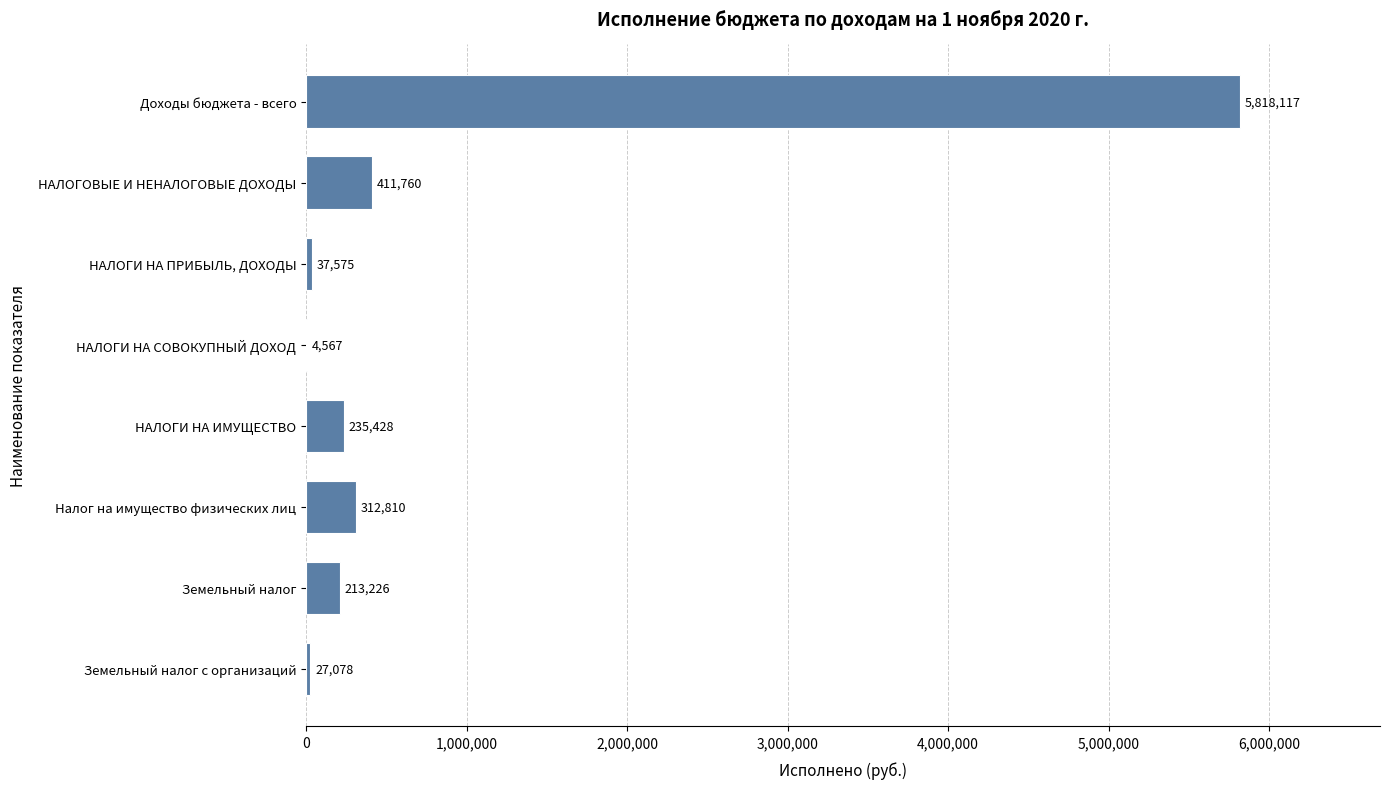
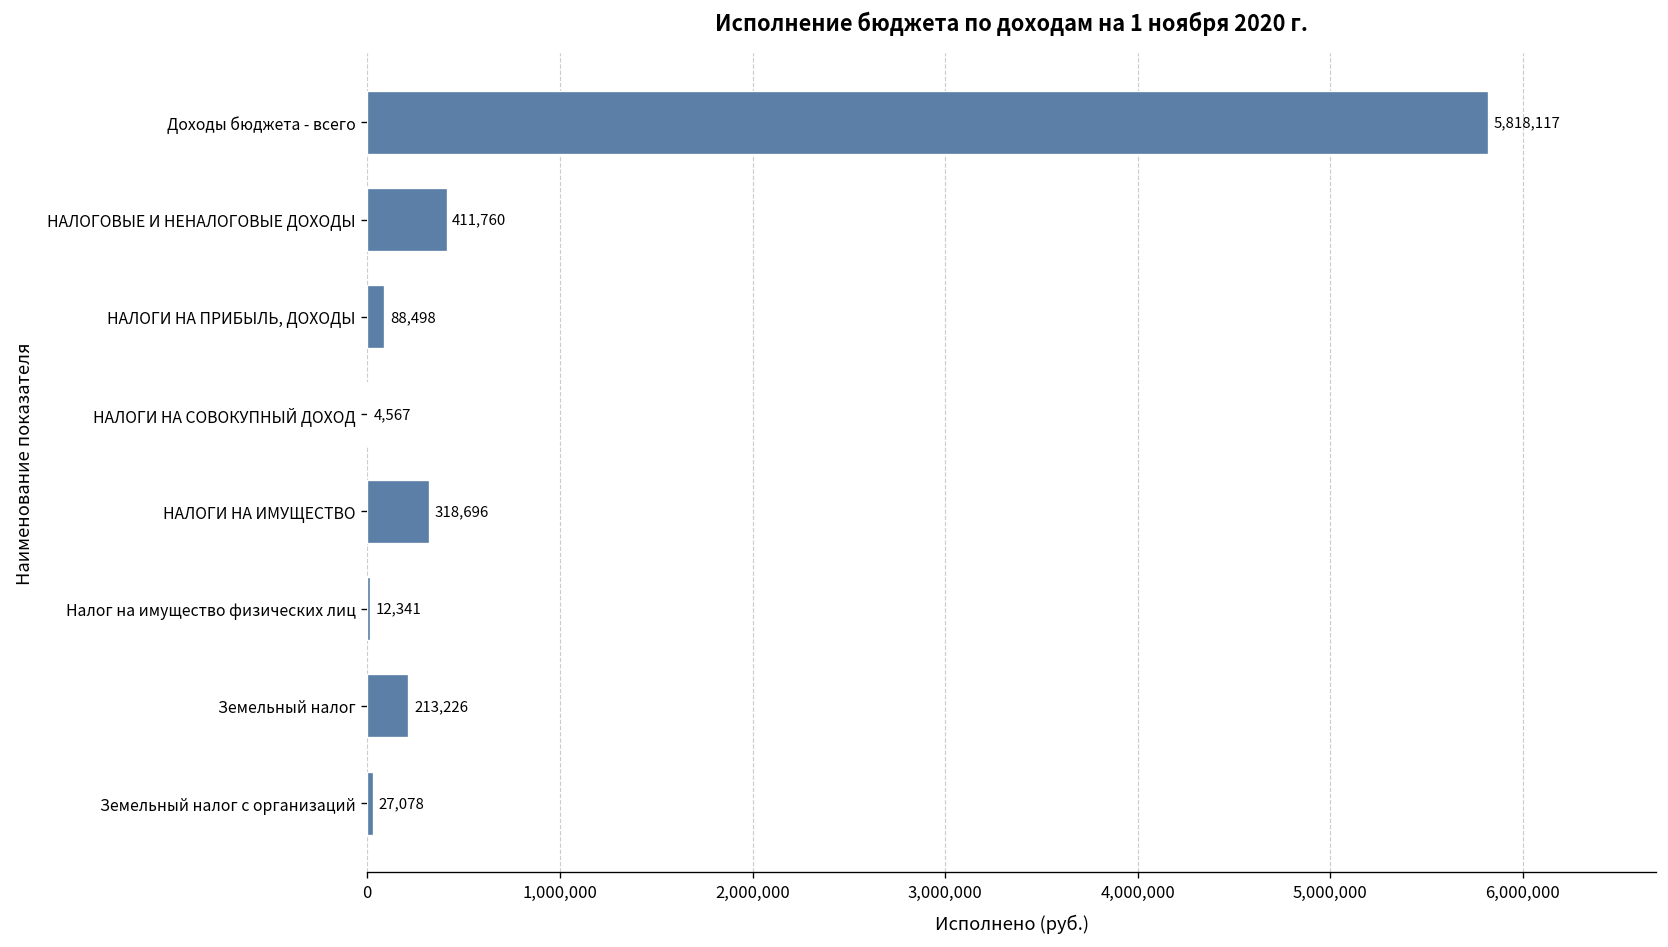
НАЛОГИ НА ПРИБЫЛЬ, ДОХОДЫ: 37,575 -> 88,498
НАЛОГИ НА ИМУЩЕСТВО: 235,428 -> 318,696
Налог на имущество физических лиц: 312,810 -> 12,341
